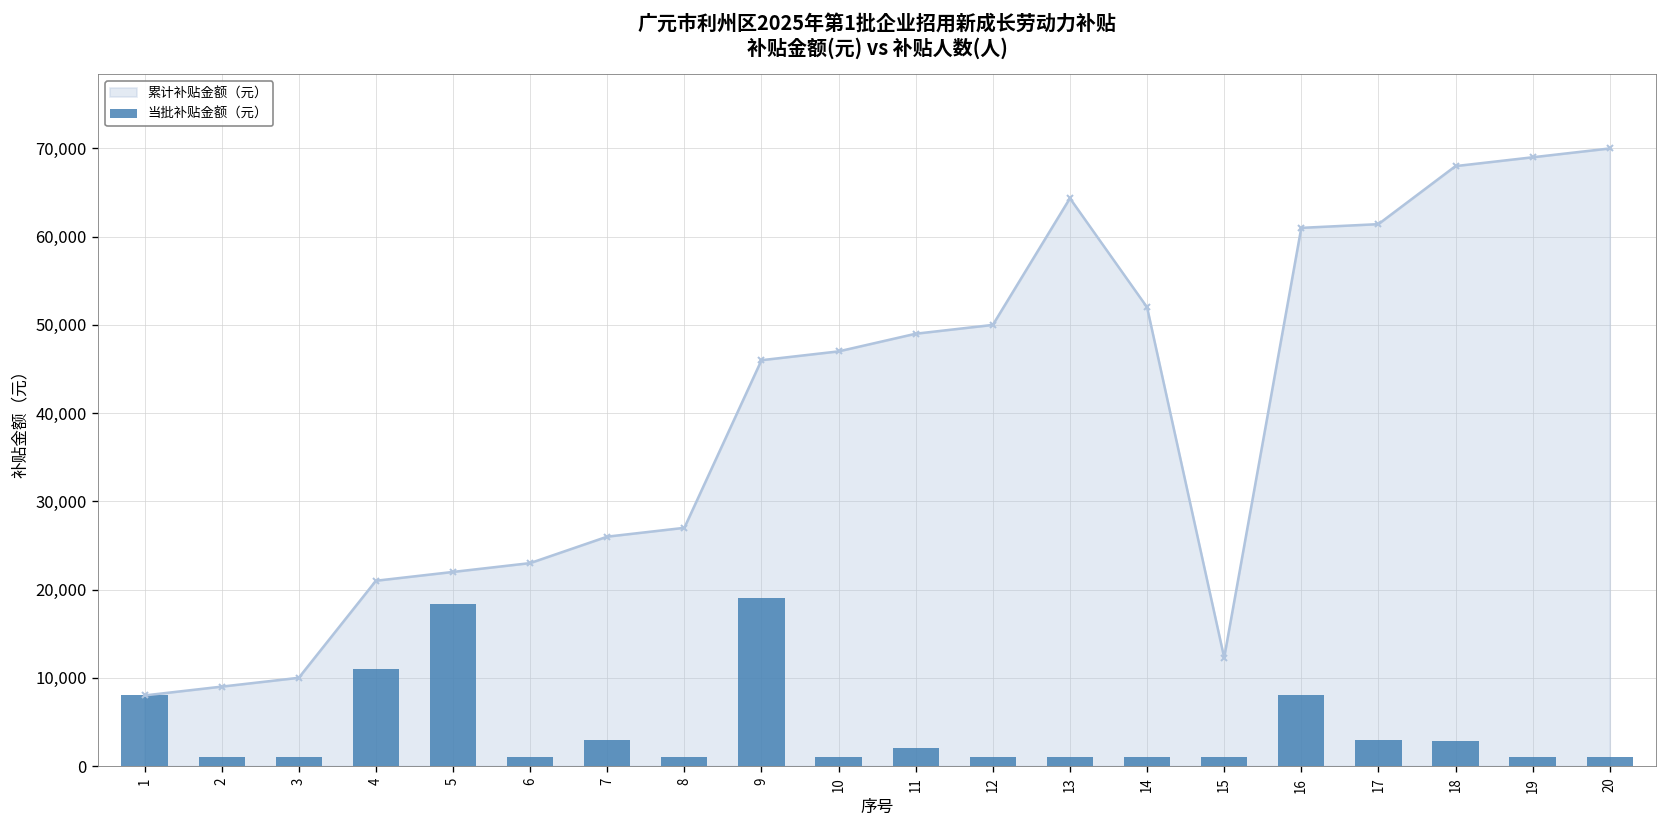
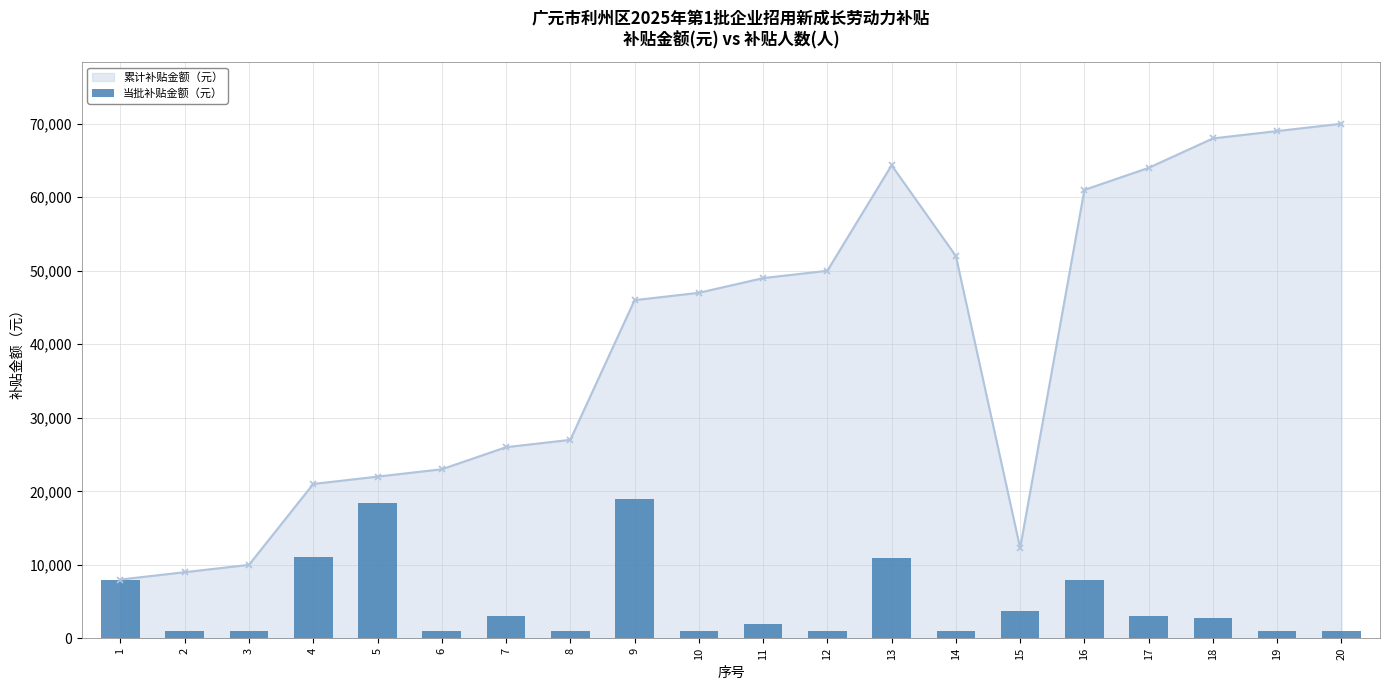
当批补贴金额（元）, 13: 1,000 -> 11,000
当批补贴金额（元）, 15: 1,000 -> 4,000
累计补贴金额（元）, 17: 61,000 -> 64,000
